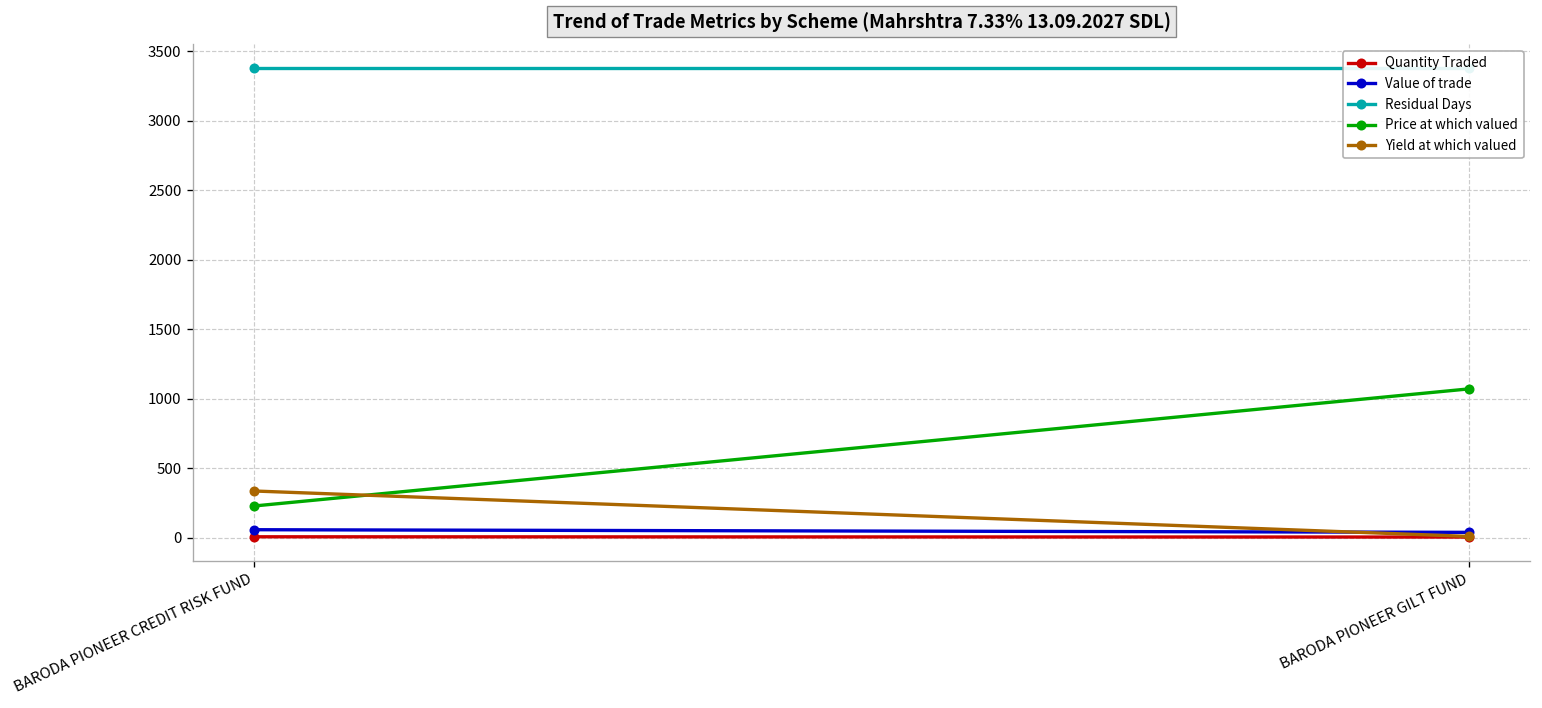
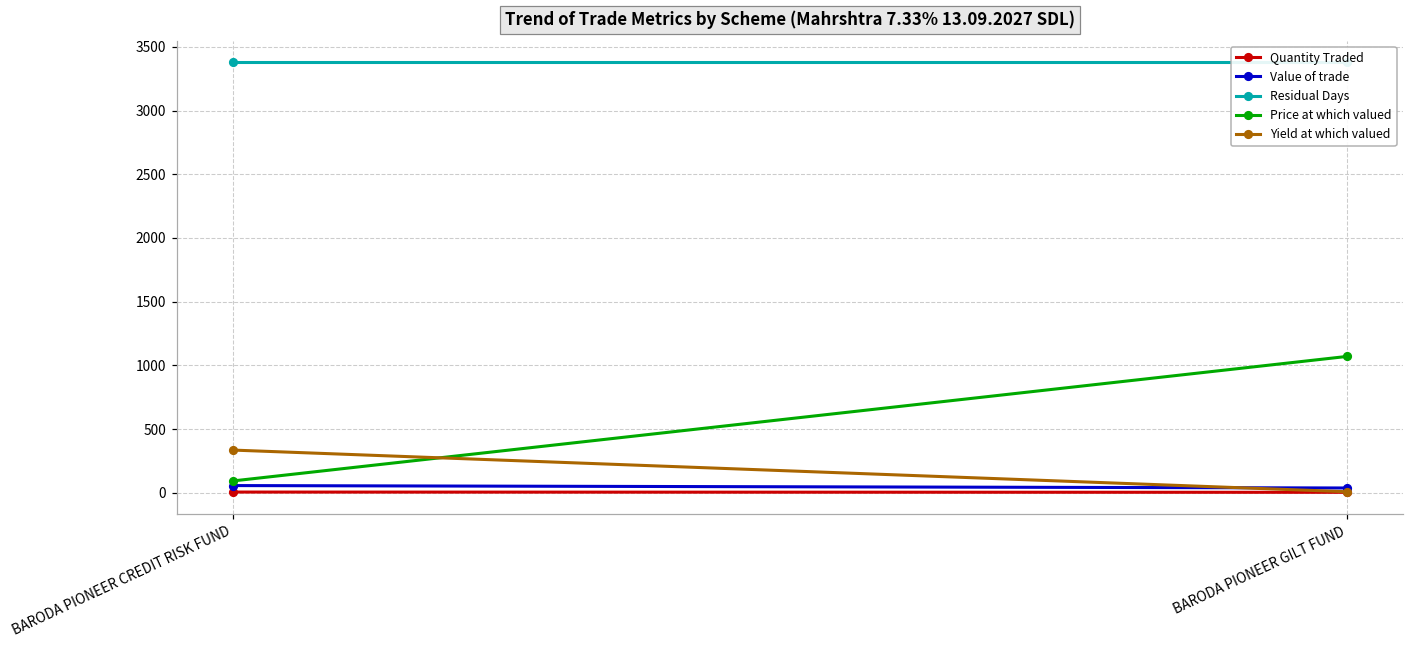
Price at which valued, BARODA PIONEER CREDIT RISK FUND: 230 -> 90
